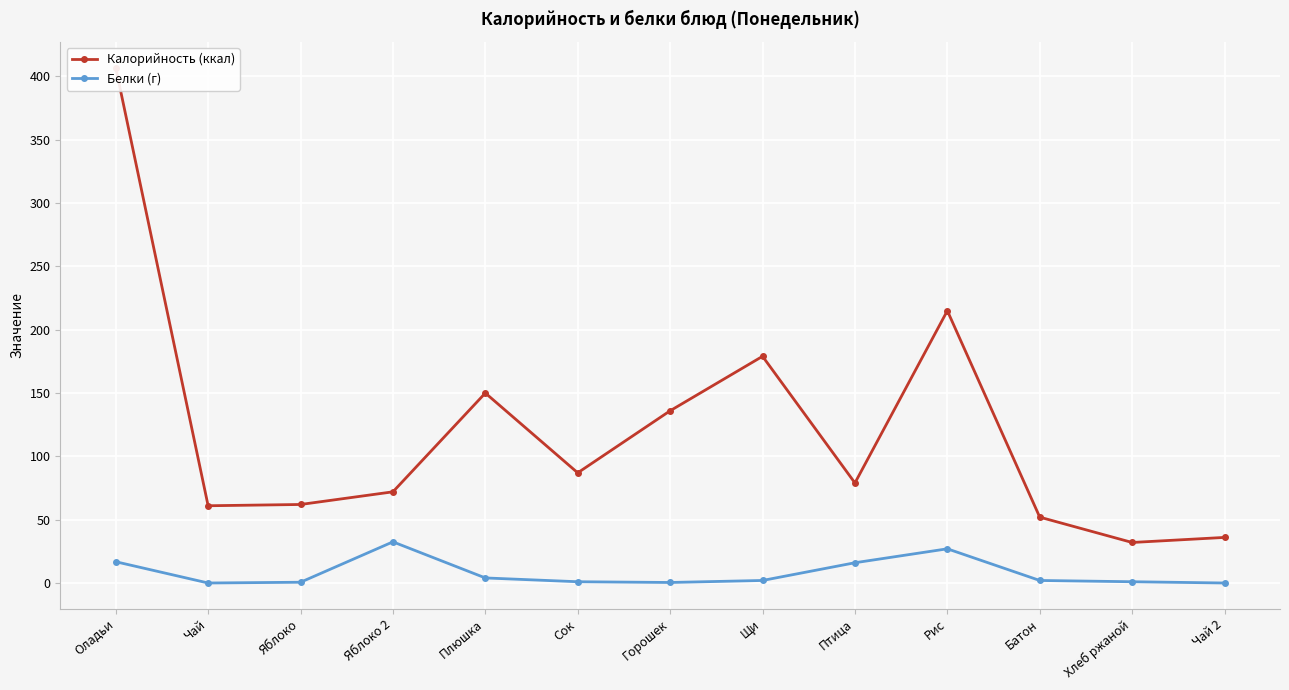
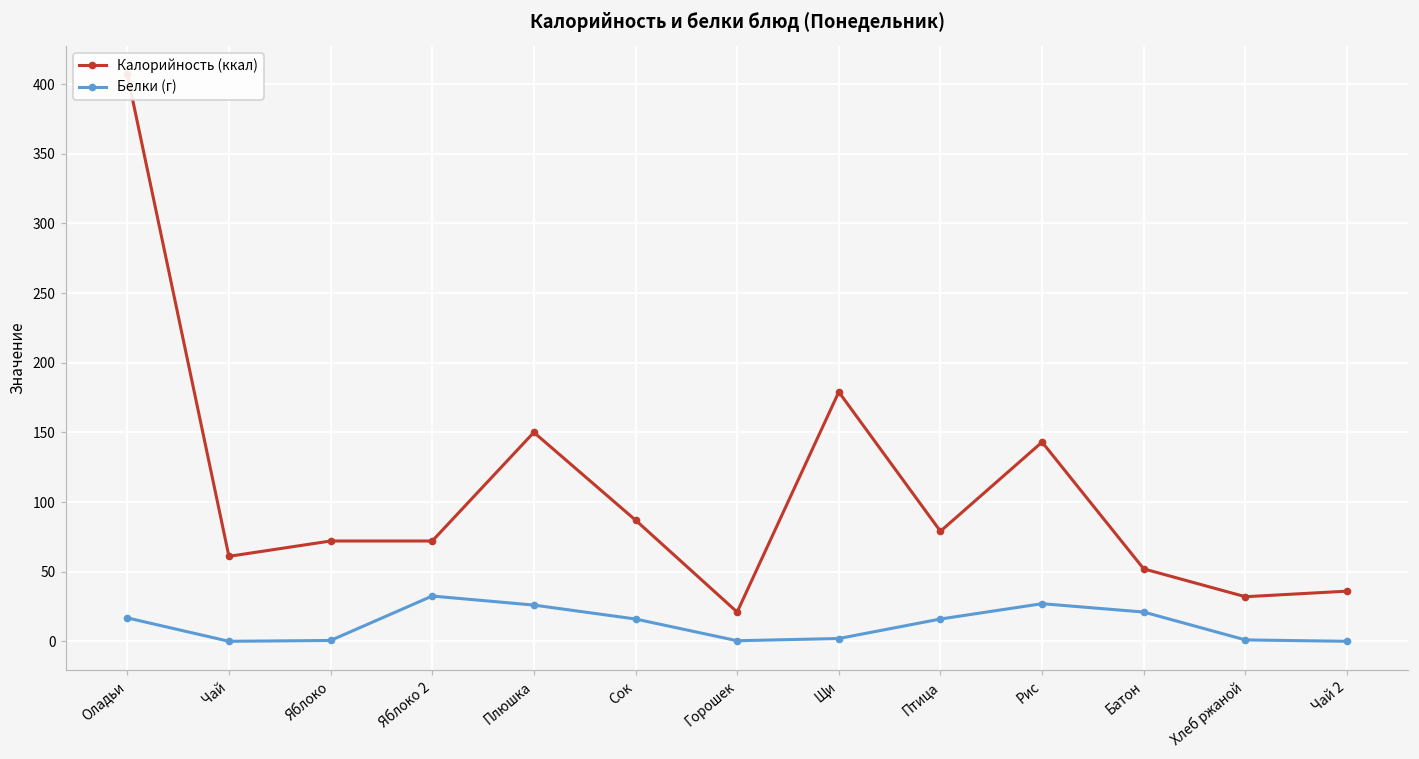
Калорийность (ккал), Яблоко: 62 -> 72
Белки (г), Плюшка: 4 -> 26
Белки (г), Сок: 1 -> 16
Калорийность (ккал), Горошек: 136 -> 21
Калорийность (ккал), Рис: 215 -> 143
Белки (г), Батон: 2 -> 21
